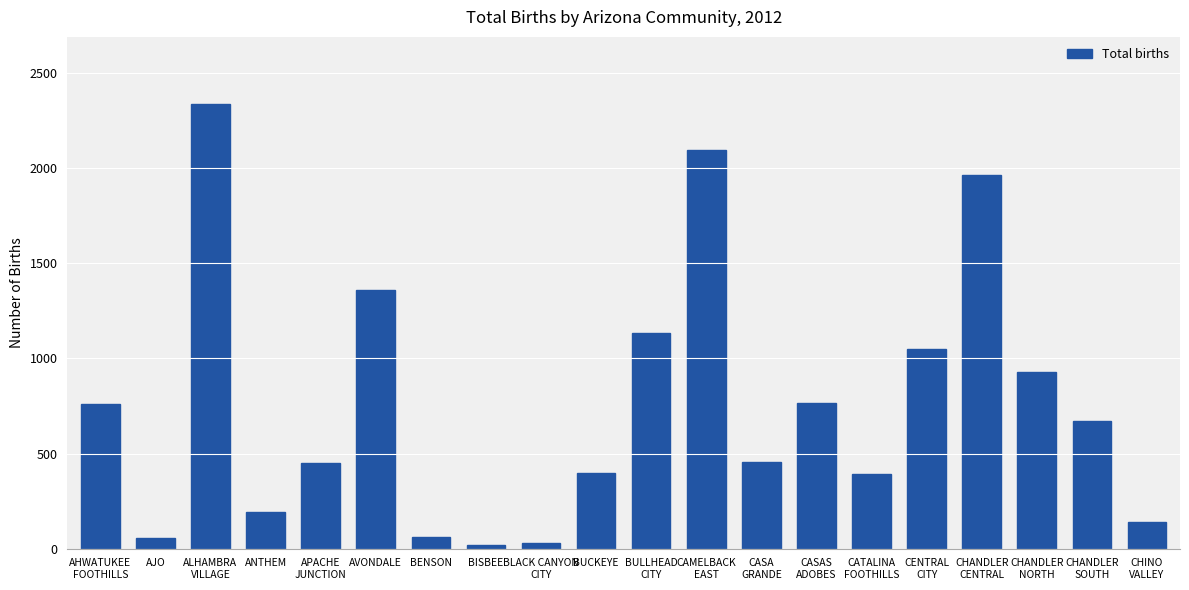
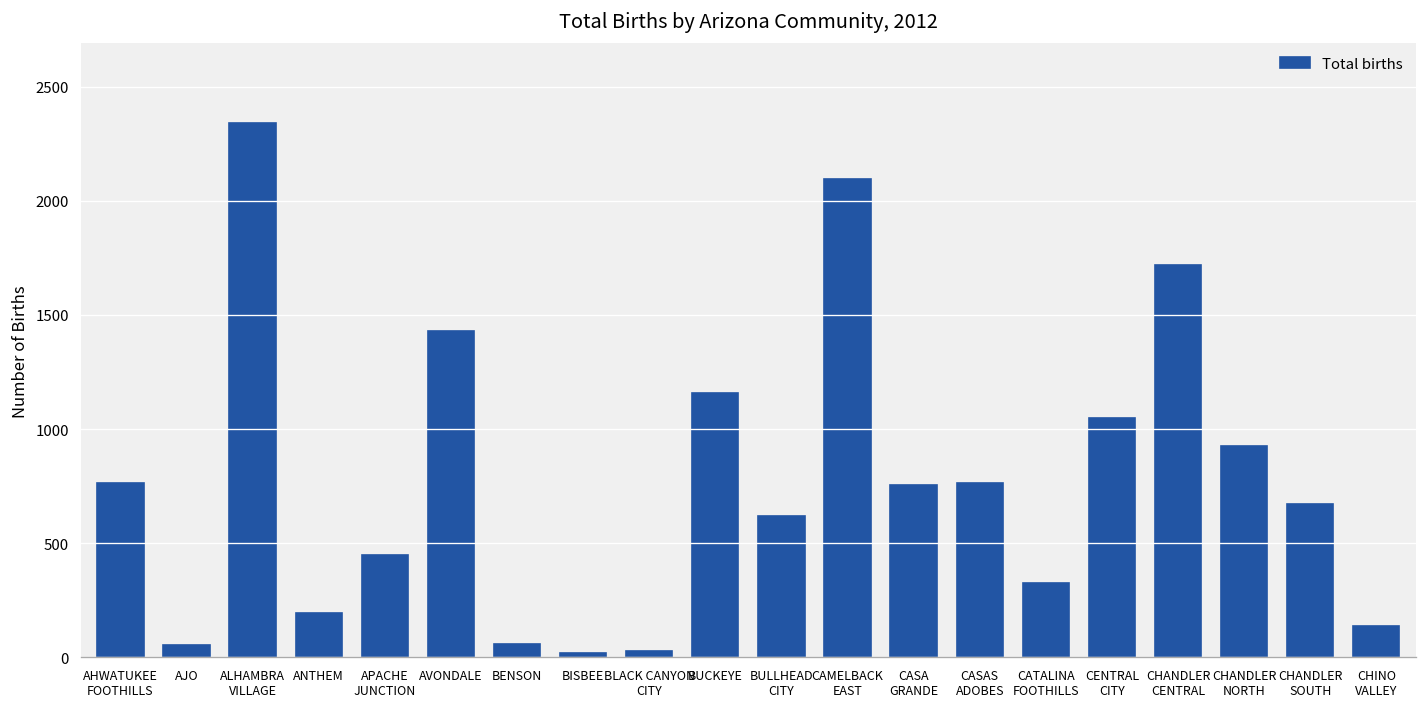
AVONDALE: 1360 -> 1430
BUCKEYE: 400 -> 1160
BULLHEAD CITY: 1130 -> 620
CASA GRANDE: 460 -> 760
CATALINA FOOTHILLS: 390 -> 330
CHANDLER CENTRAL: 1970 -> 1720
